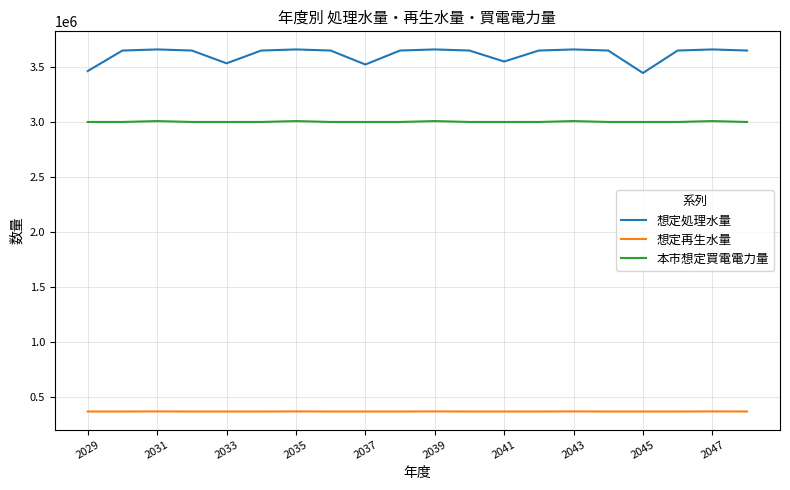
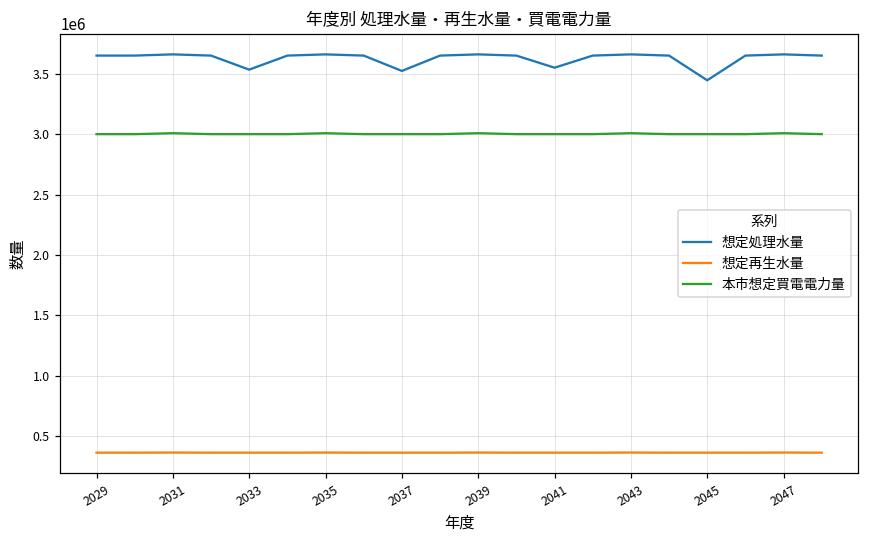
想定処理水量, 2029: 3460000 -> 3650000
